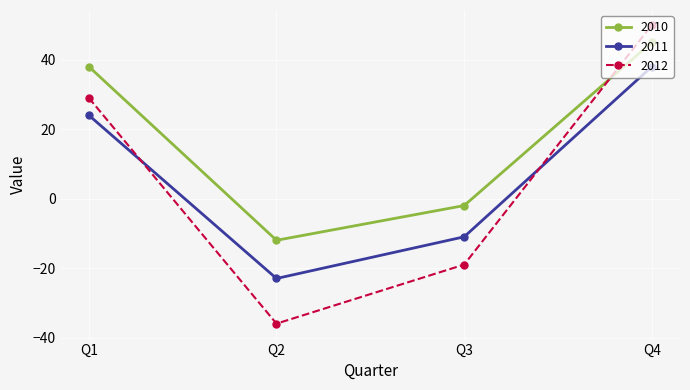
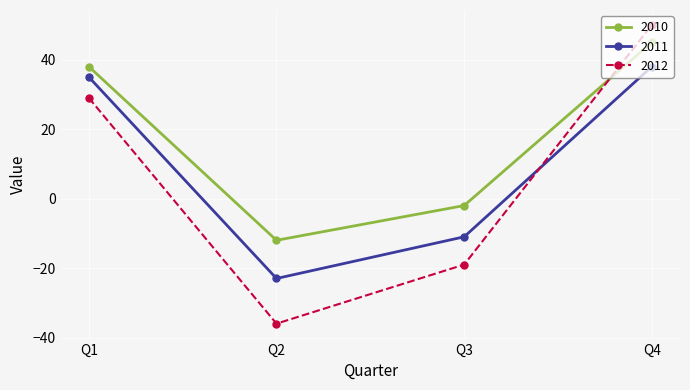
2011, Q1: 24 -> 35
